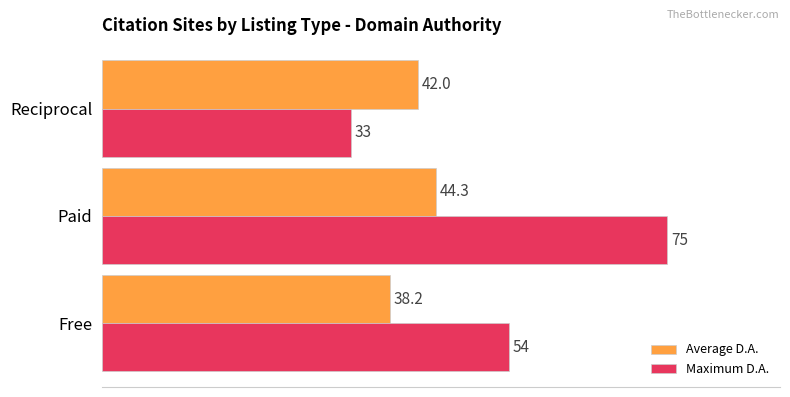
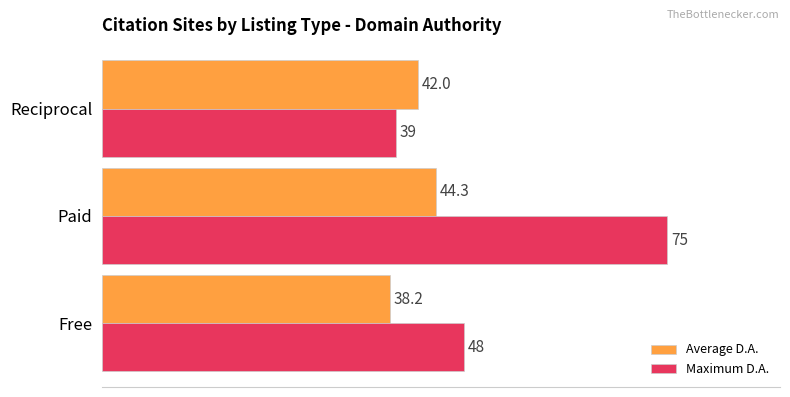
Maximum D.A., Reciprocal: 33 -> 39
Maximum D.A., Free: 54 -> 48
